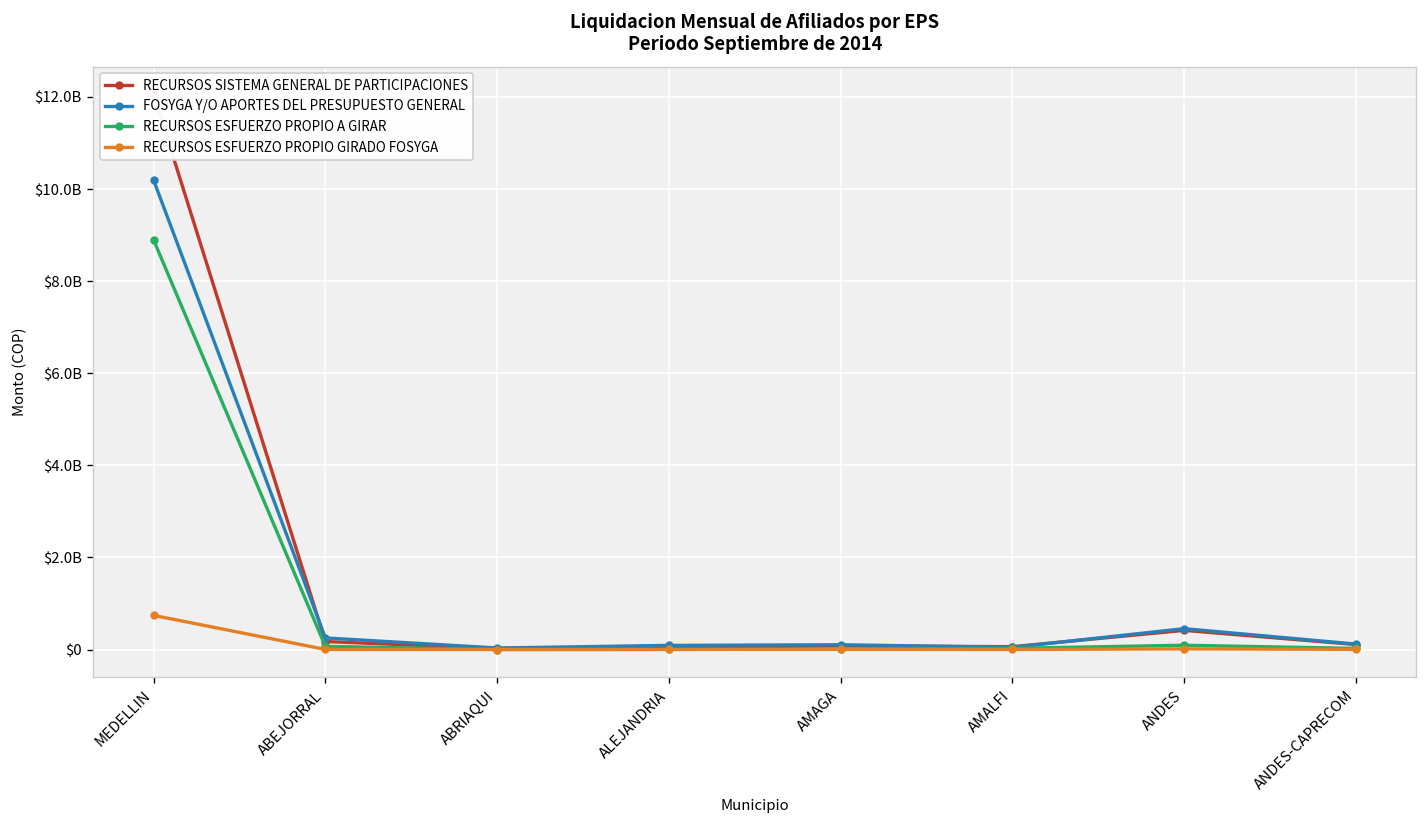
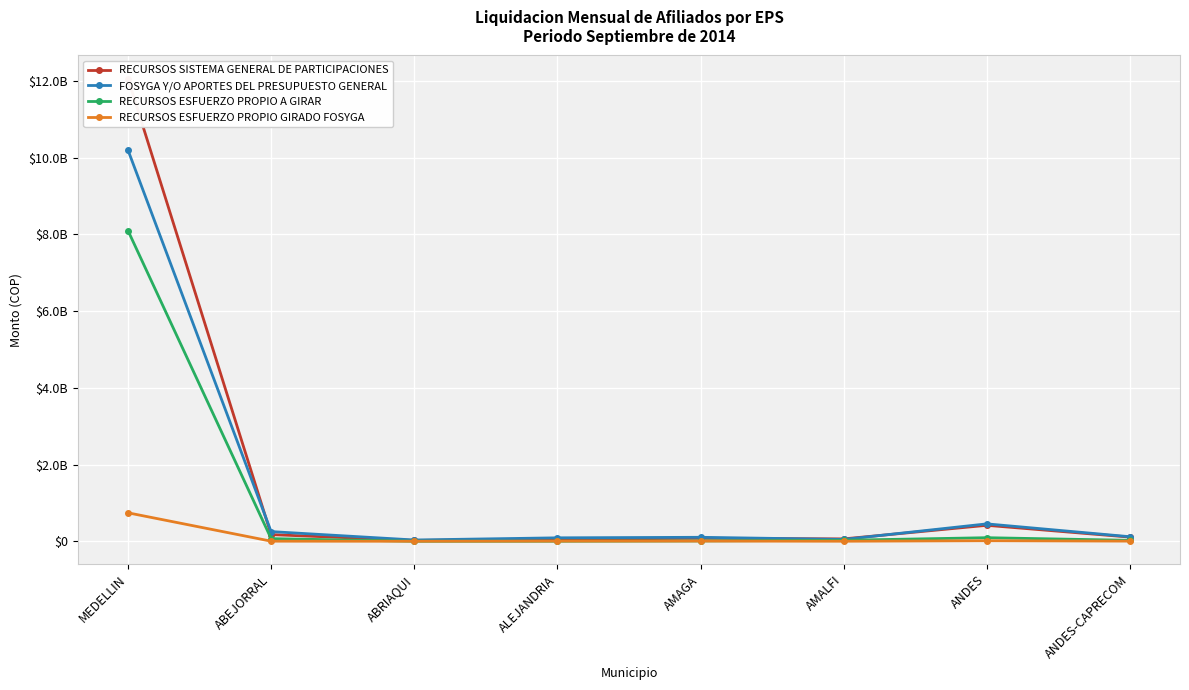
RECURSOS ESFUERZO PROPIO A GIRAR, MEDELLIN: $8900000000 -> $8100000000
